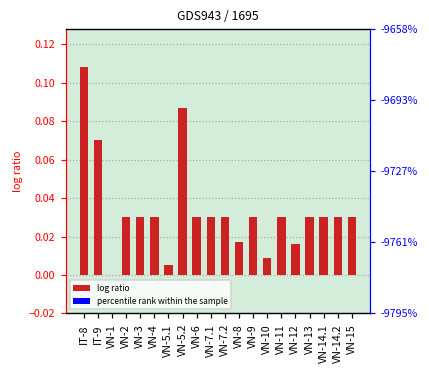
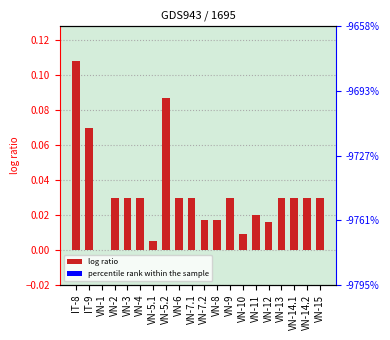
VN-7.2: 0.030 -> 0.017
VN-11: 0.030 -> 0.020
